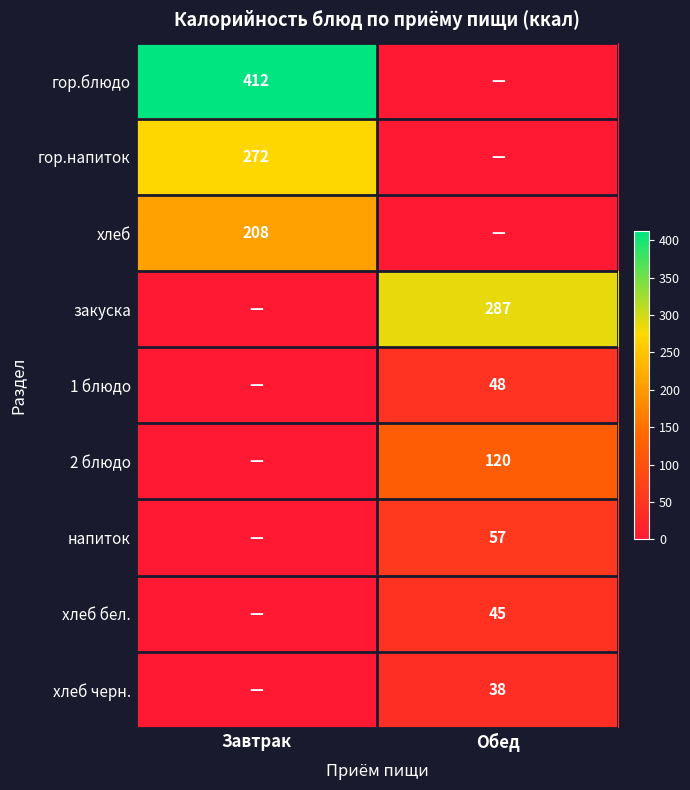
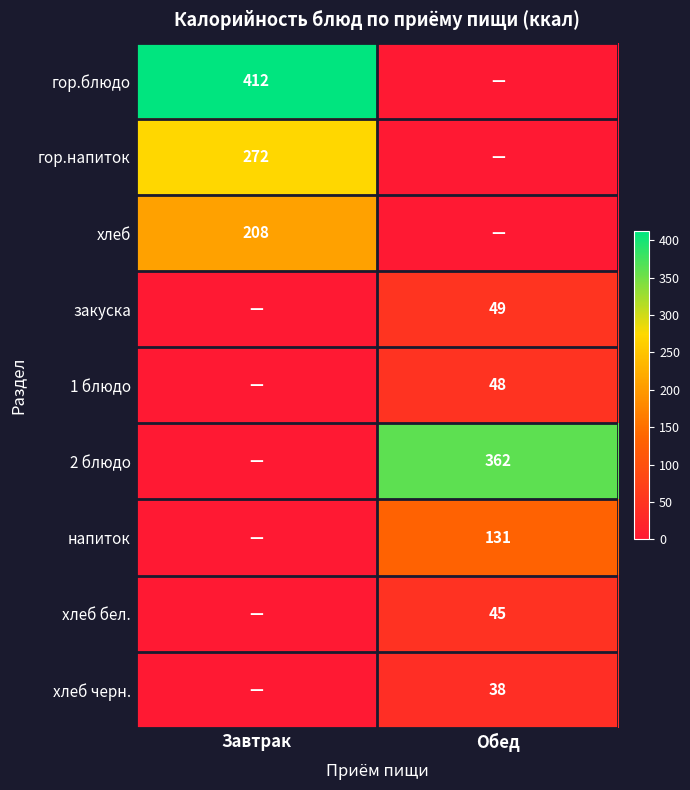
закуска, Обед: 287 -> 49
2 блюдо, Обед: 120 -> 362
напиток, Обед: 57 -> 131
